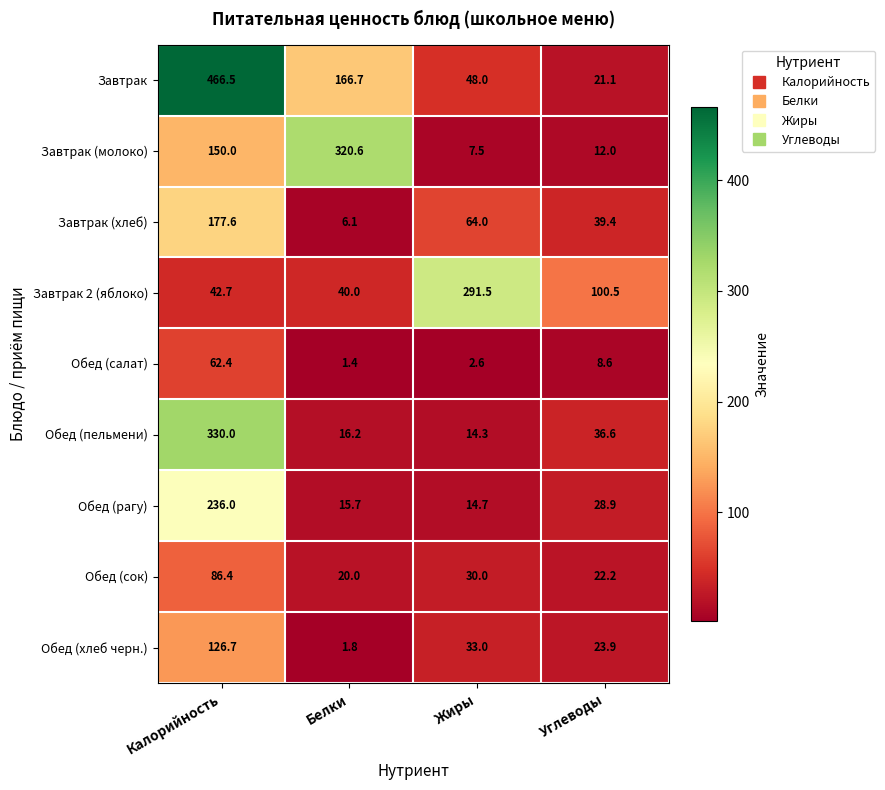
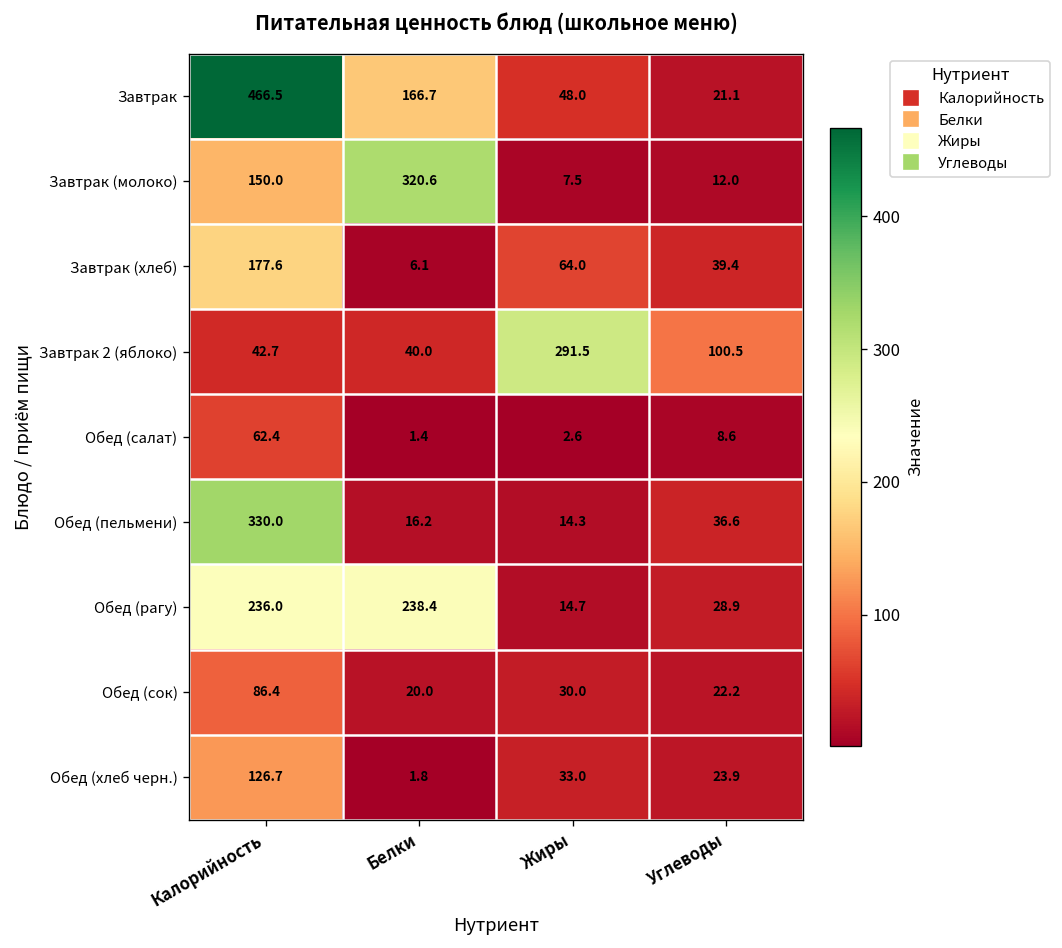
Обед (рагу), Белки: 15.7 -> 238.4
